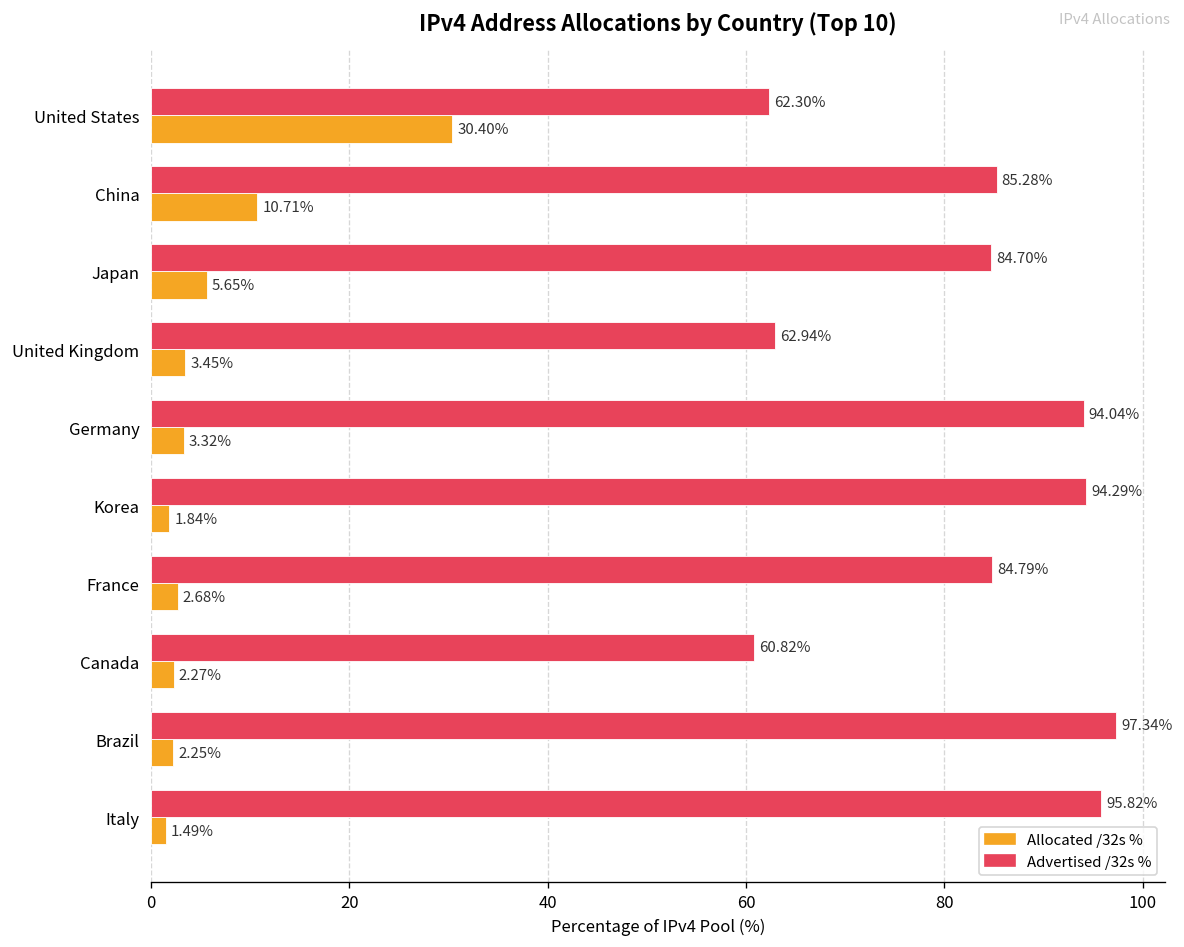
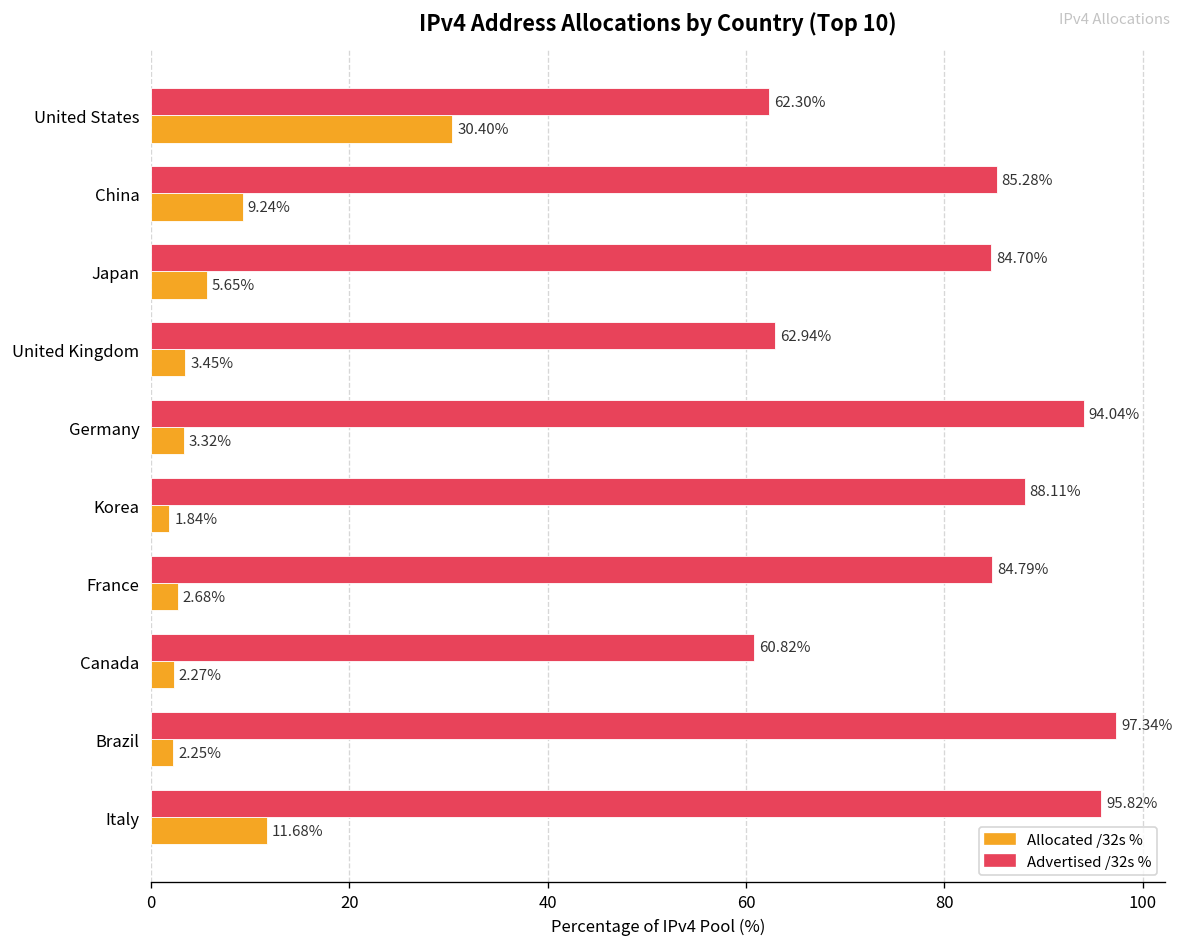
Allocated /32s %, China: 10.71% -> 9.24%
Advertised /32s %, Korea: 94.29% -> 88.11%
Allocated /32s %, Italy: 1.49% -> 11.68%
